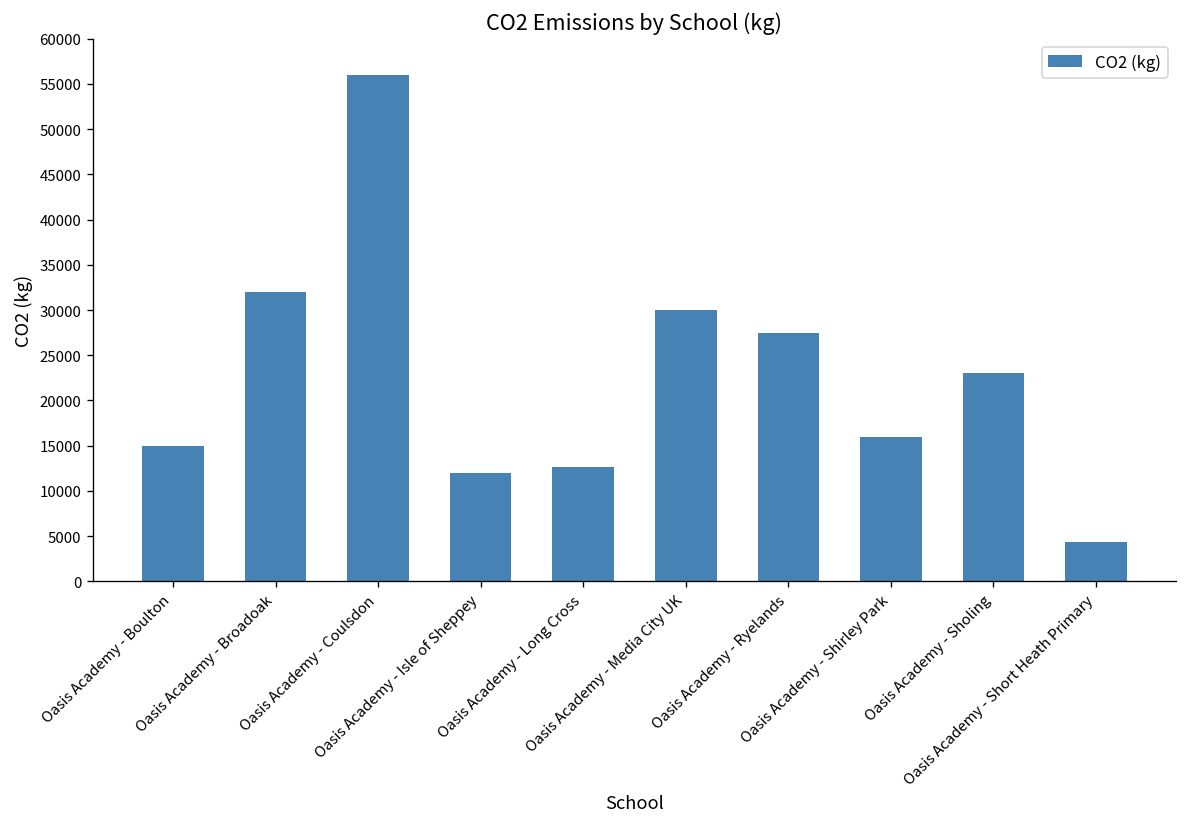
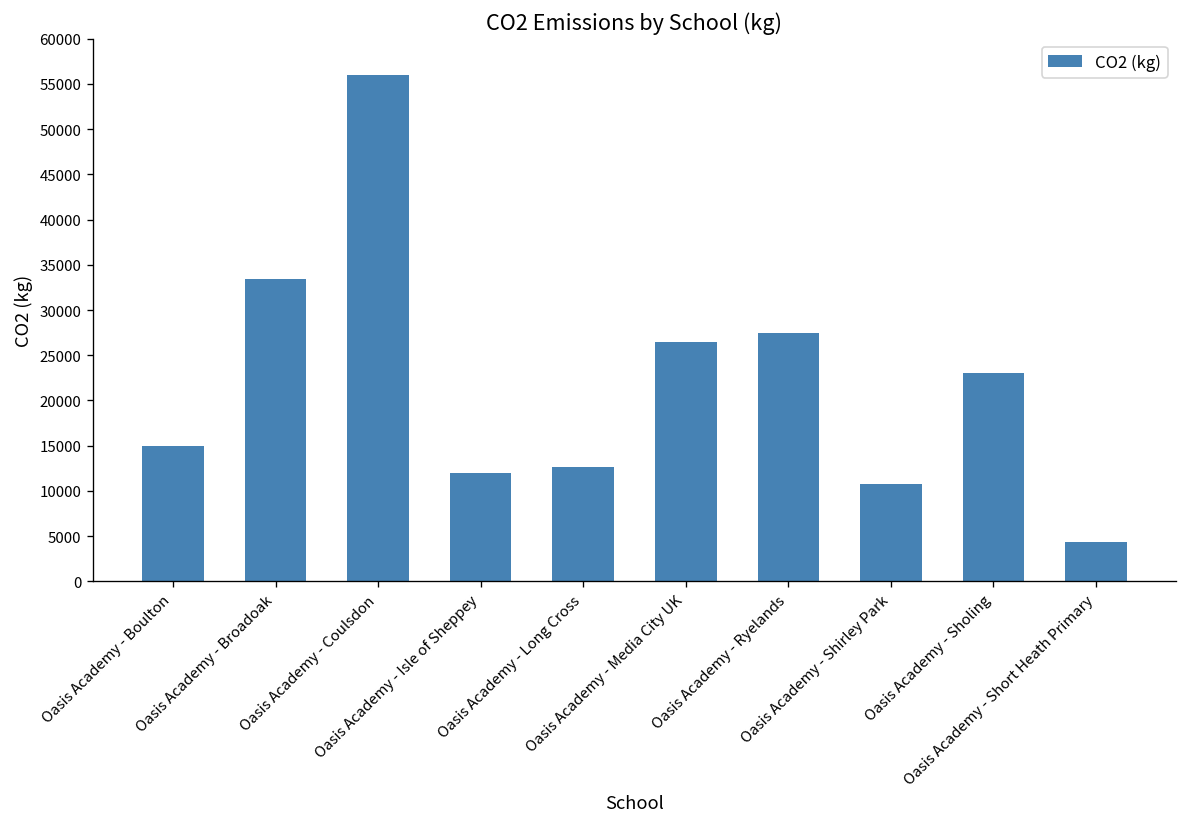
Oasis Academy - Broadoak: 32000 -> 33000
Oasis Academy - Media City UK: 30000 -> 26000
Oasis Academy - Shirley Park: 16000 -> 11000
